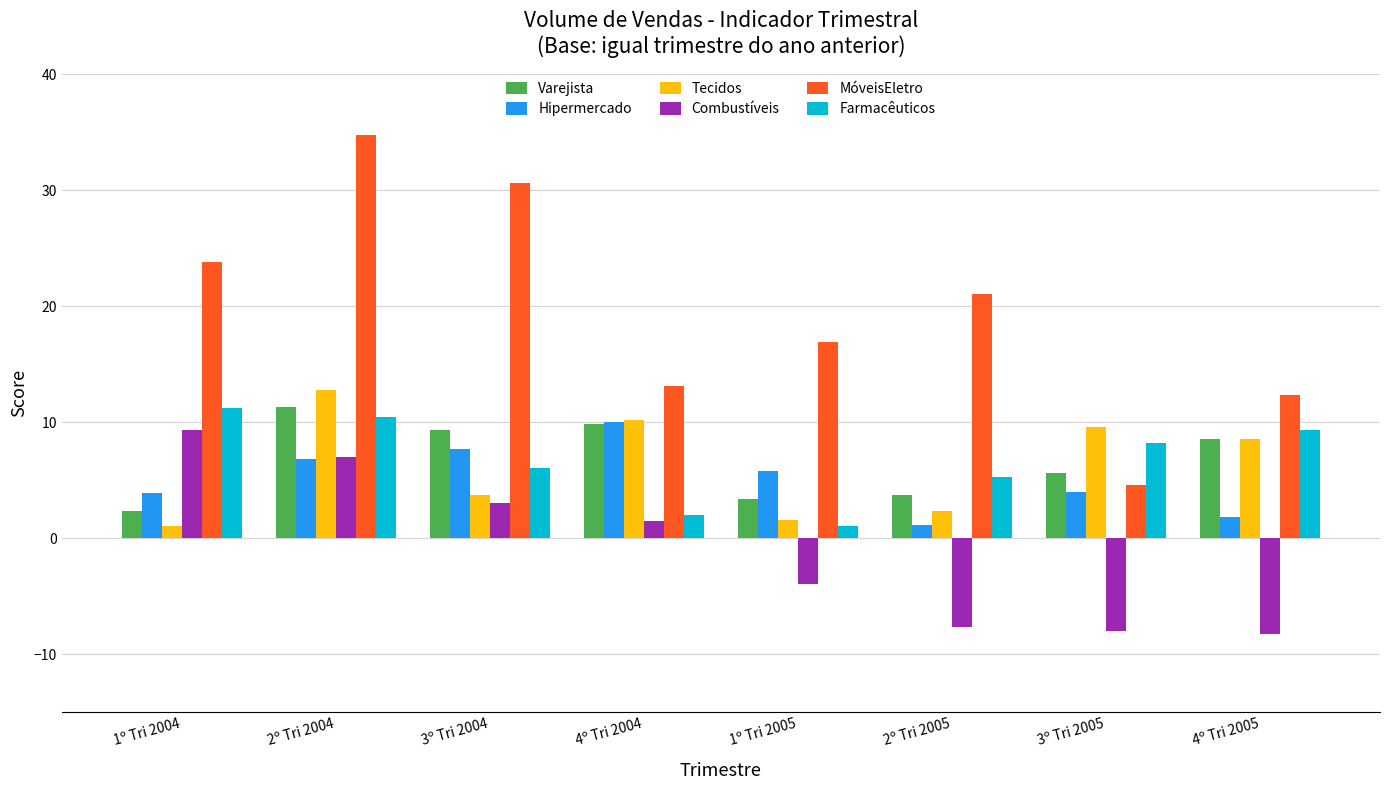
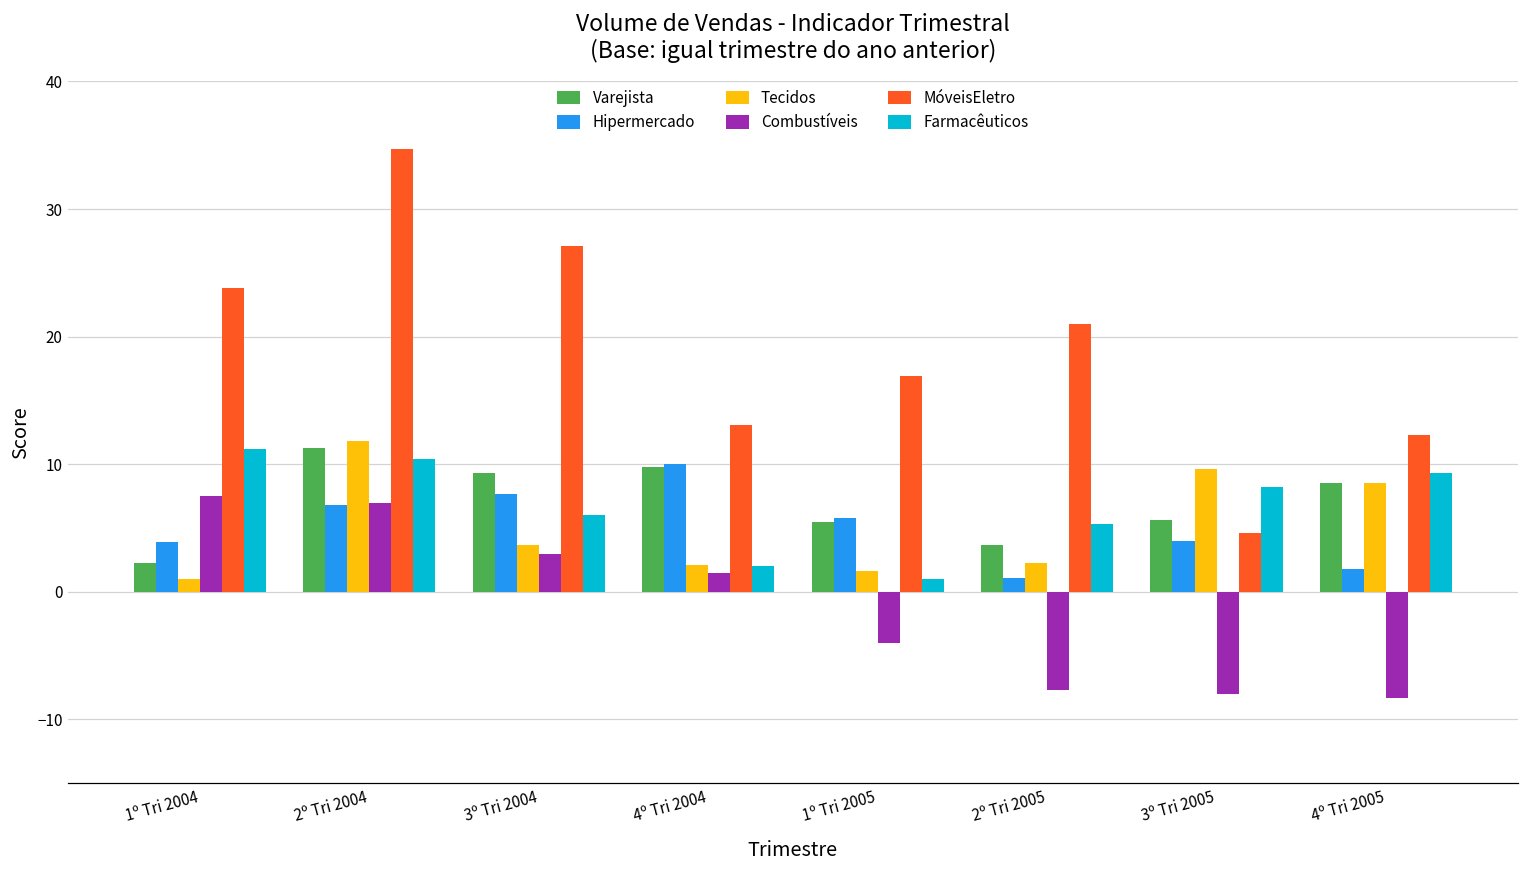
Combustíveis, 1º Tri 2004: 9.3 -> 7.5
Tecidos, 2º Tri 2004: 12.8 -> 11.8
MóveisEletro, 3º Tri 2004: 30.6 -> 27.1
Tecidos, 4º Tri 2004: 10.2 -> 2.1
Varejista, 1º Tri 2005: 3.4 -> 5.5
